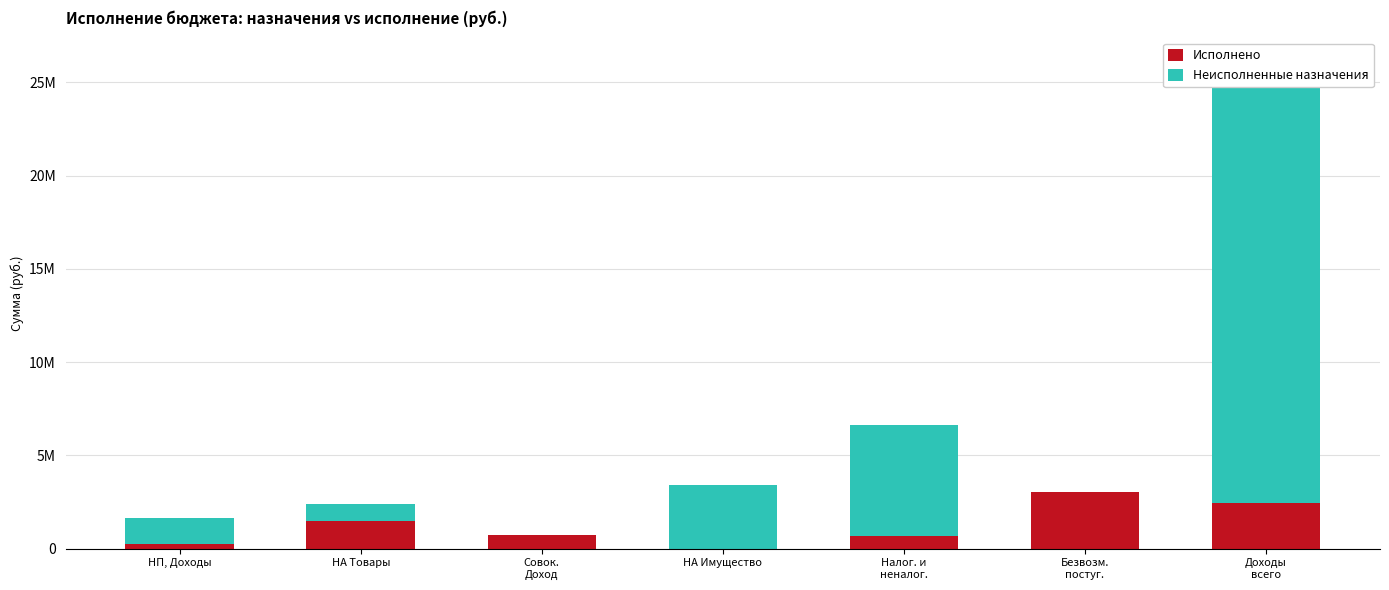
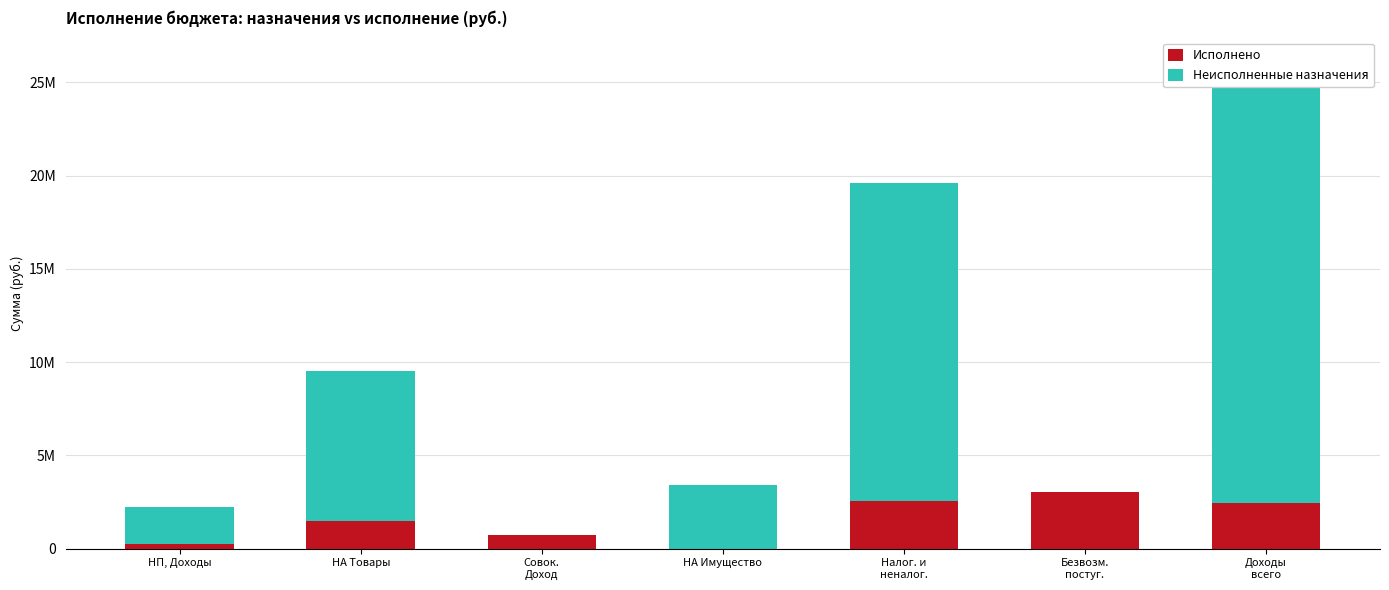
Неисполненные назначения, НП, Доходы: 1400000 -> 2000000
Неисполненные назначения, НА Товары: 900000 -> 8000000
Исполнено, Налог. и неналог.: 700000 -> 2500000
Неисполненные назначения, Налог. и неналог.: 5900000 -> 17000000
